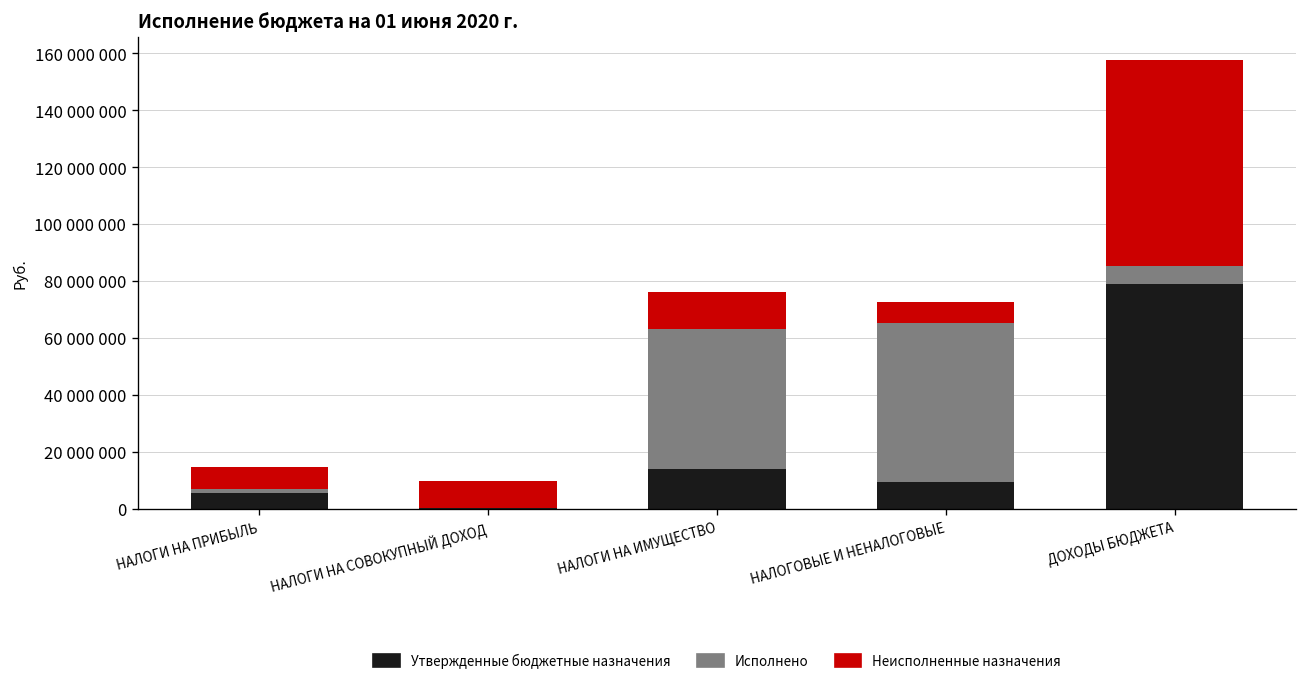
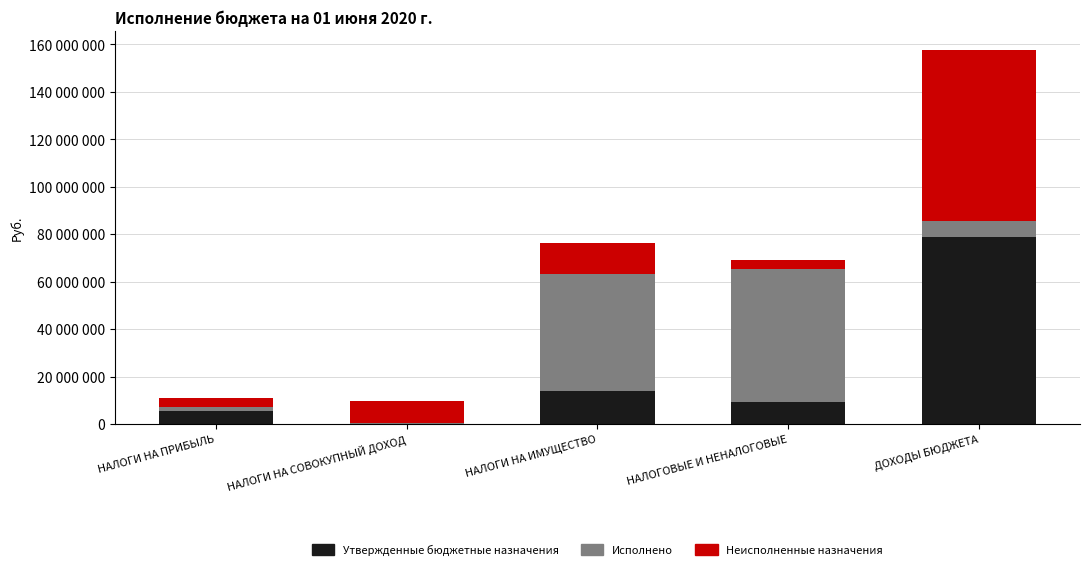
Неисполненные назначения, НАЛОГИ НА ПРИБЫЛЬ: 8000000 -> 4000000
Неисполненные назначения, НАЛОГОВЫЕ И НЕНАЛОГОВЫЕ: 7000000 -> 4000000
